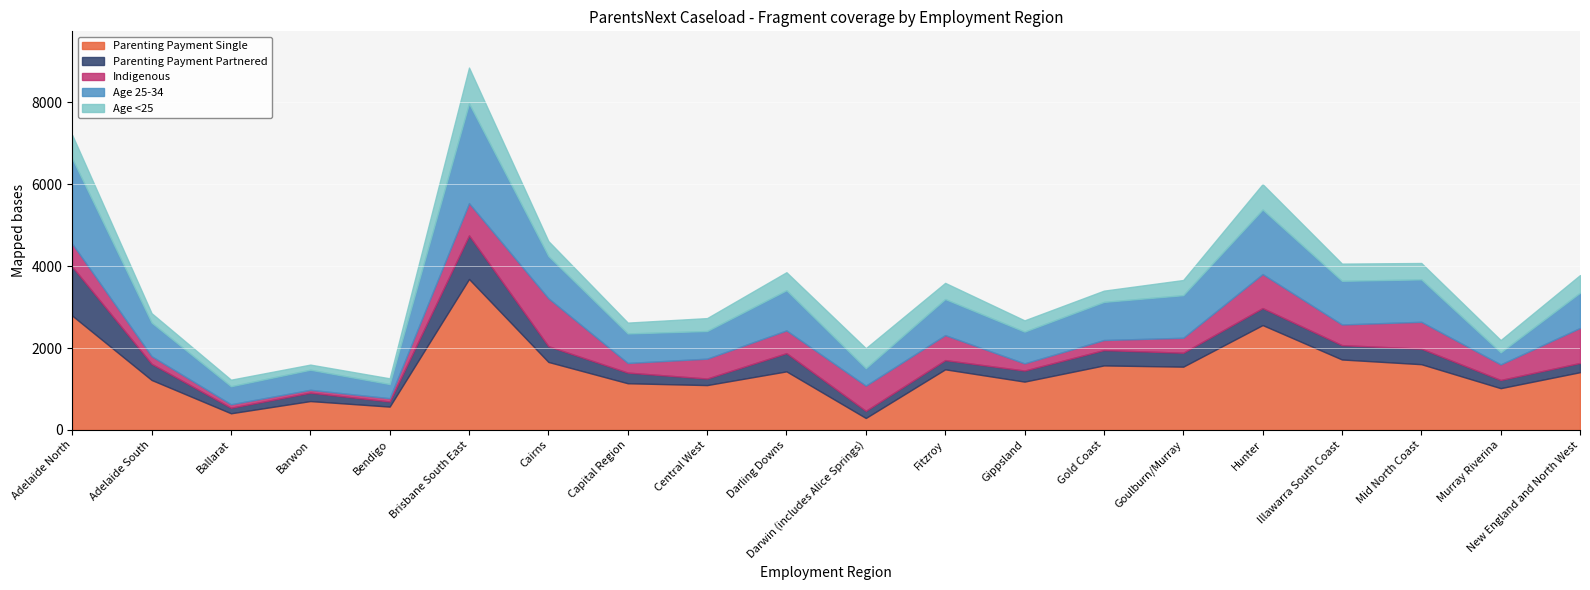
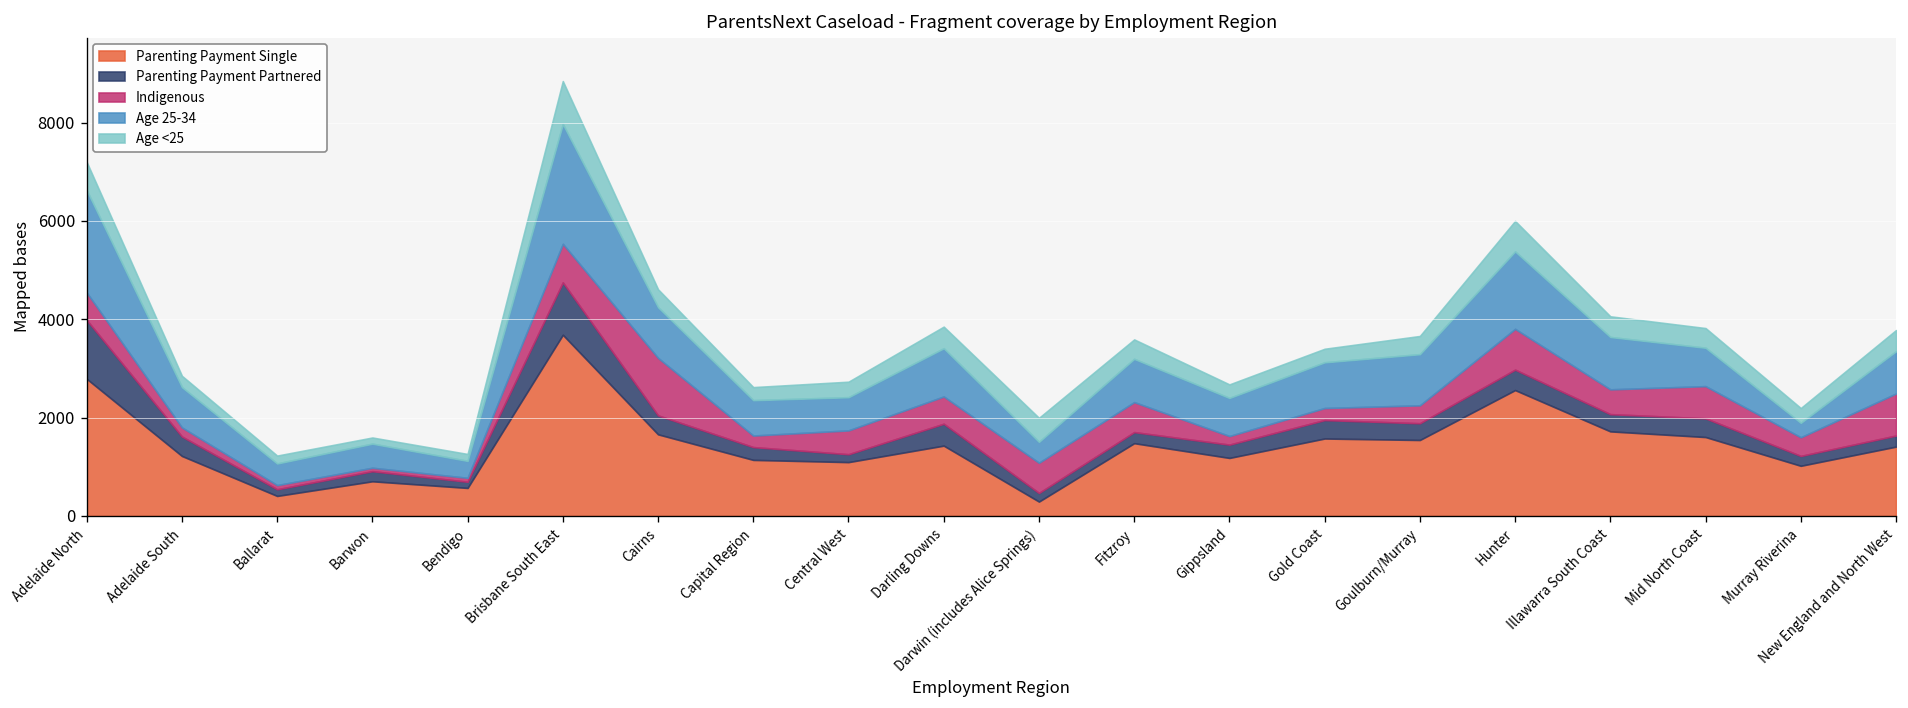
Age 25-34, Mid North Coast: 1000 -> 800
